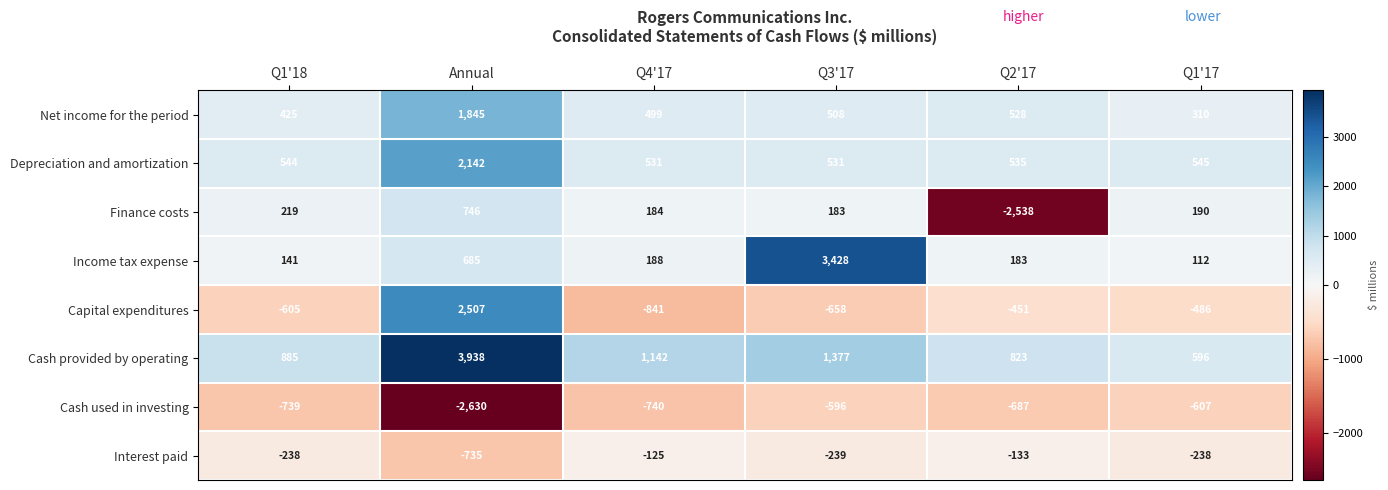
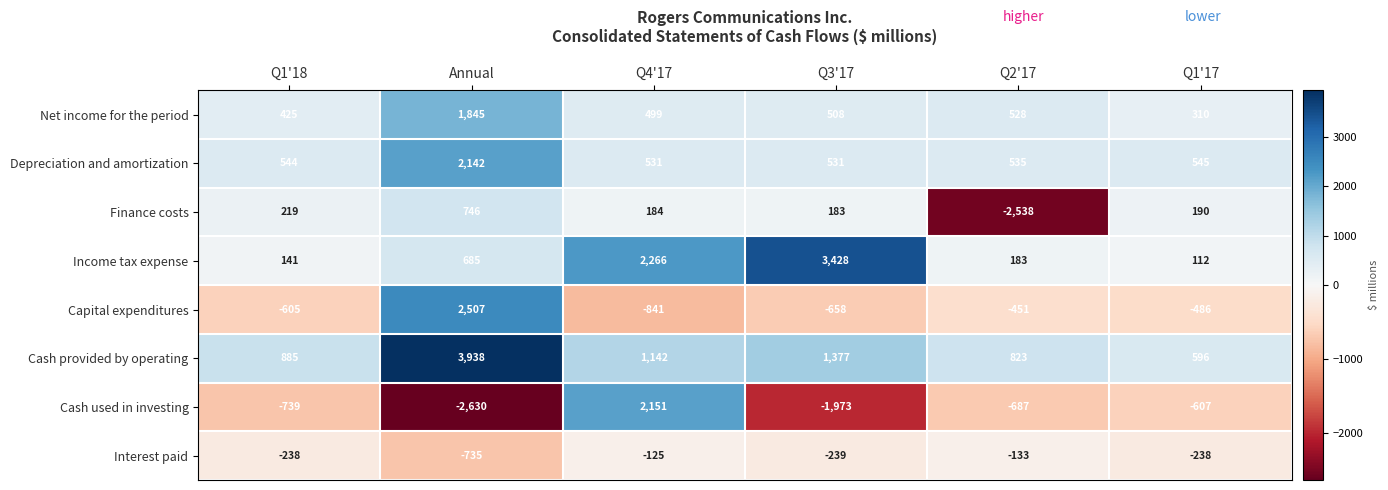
Income tax expense, Q4'17: 188 -> 2,266
Cash used in investing, Q4'17: -740 -> 2,151
Cash used in investing, Q3'17: -596 -> -1,973
